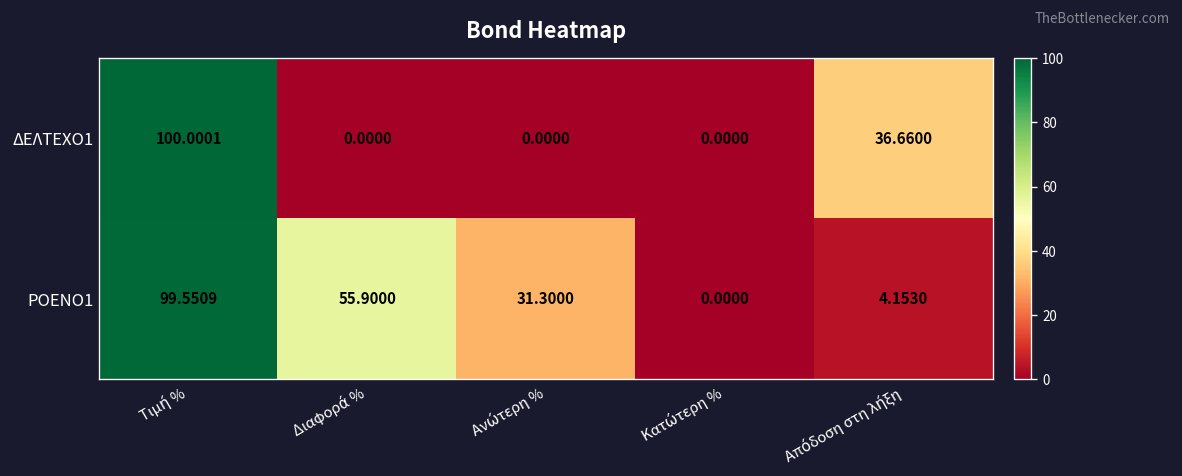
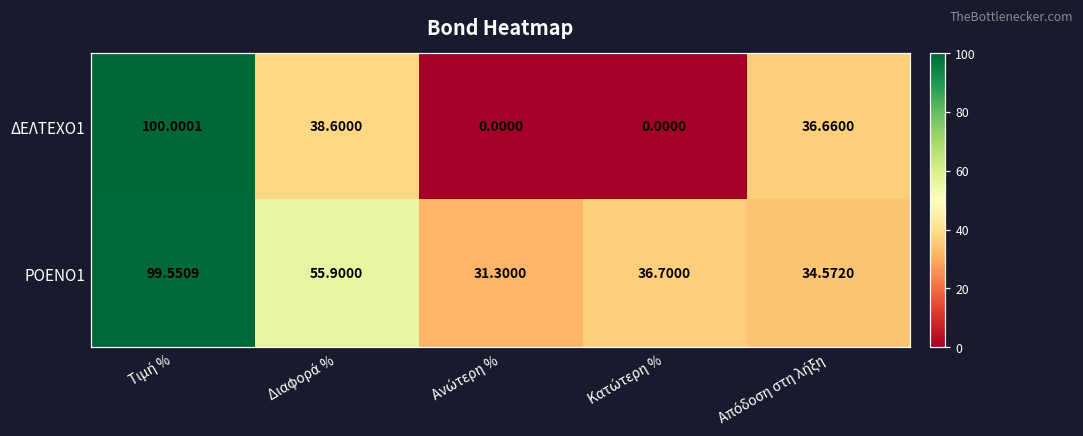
ΔΕΛΤΕΧΟ1, Διαφορά %: 0.0000 -> 38.6000
ΡΟΕΝΟ1, Κατώτερη %: 0.0000 -> 36.7000
ΡΟΕΝΟ1, Απόδοση στη λήξη: 4.1530 -> 34.5720
